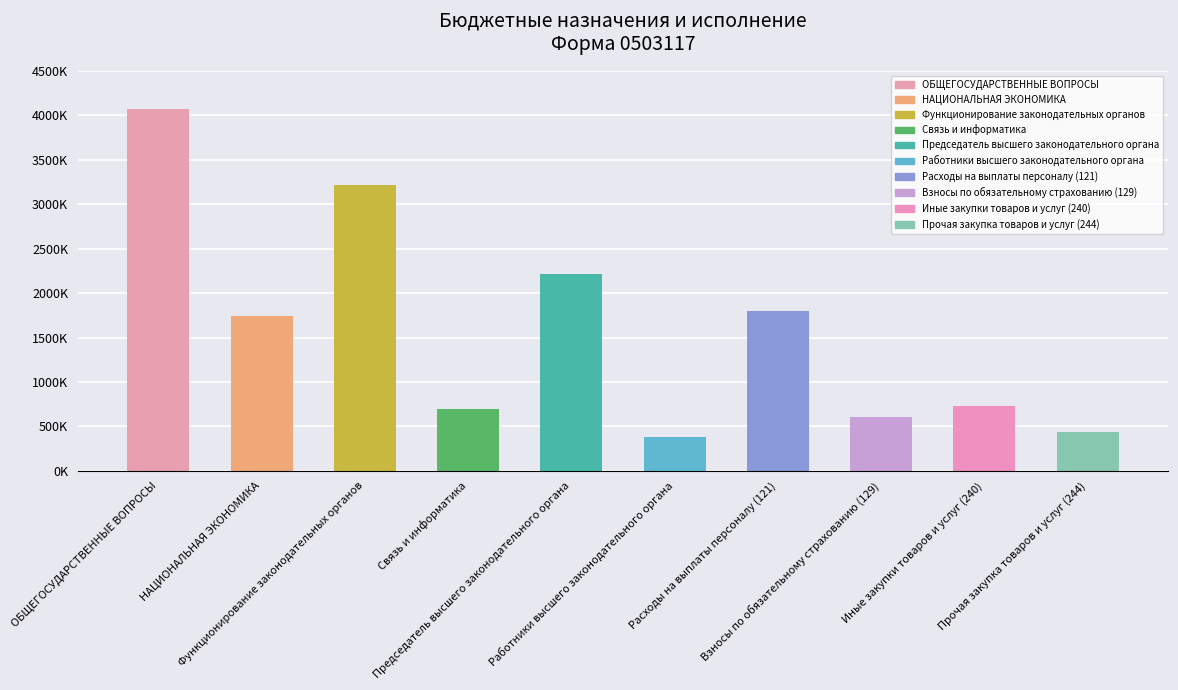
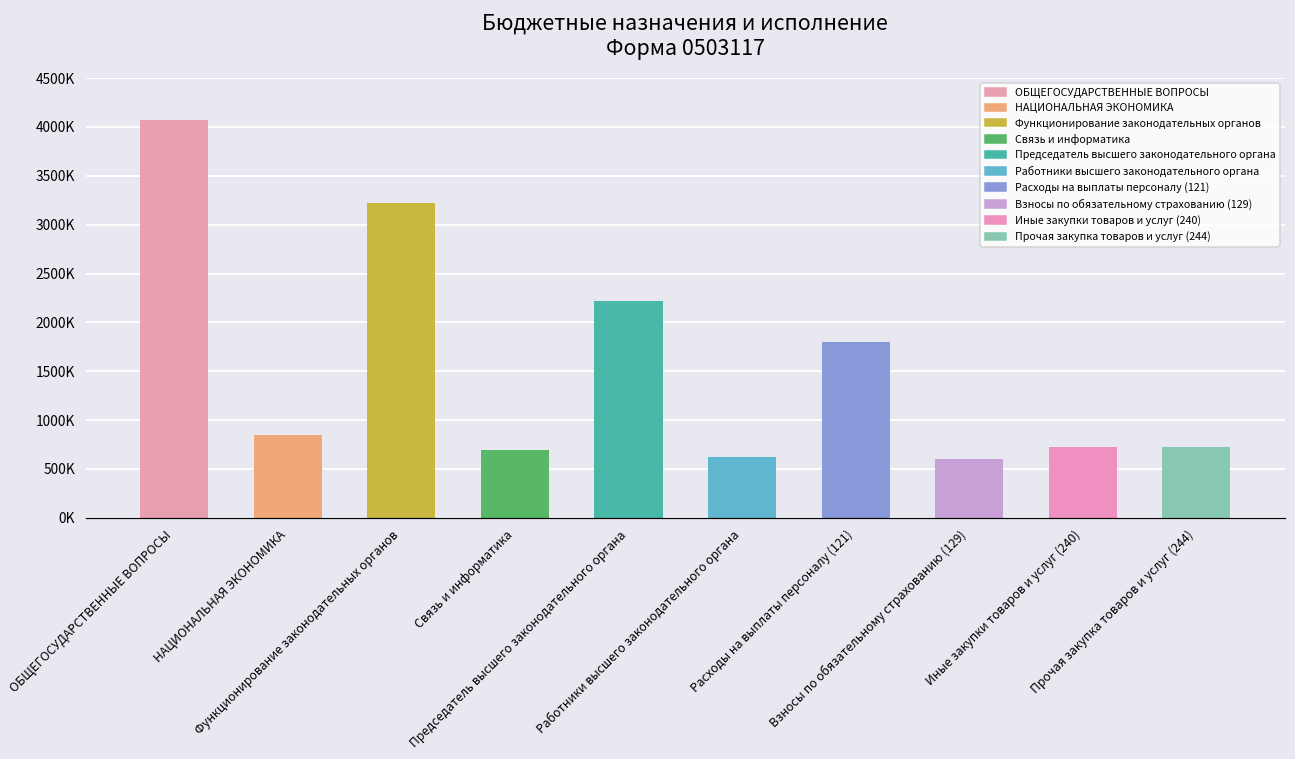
НАЦИОНАЛЬНАЯ ЭКОНОМИКА: 1700000 -> 800000
Работники высшего законодательного органа: 400000 -> 600000
Прочая закупка товаров и услуг (244): 400000 -> 700000
